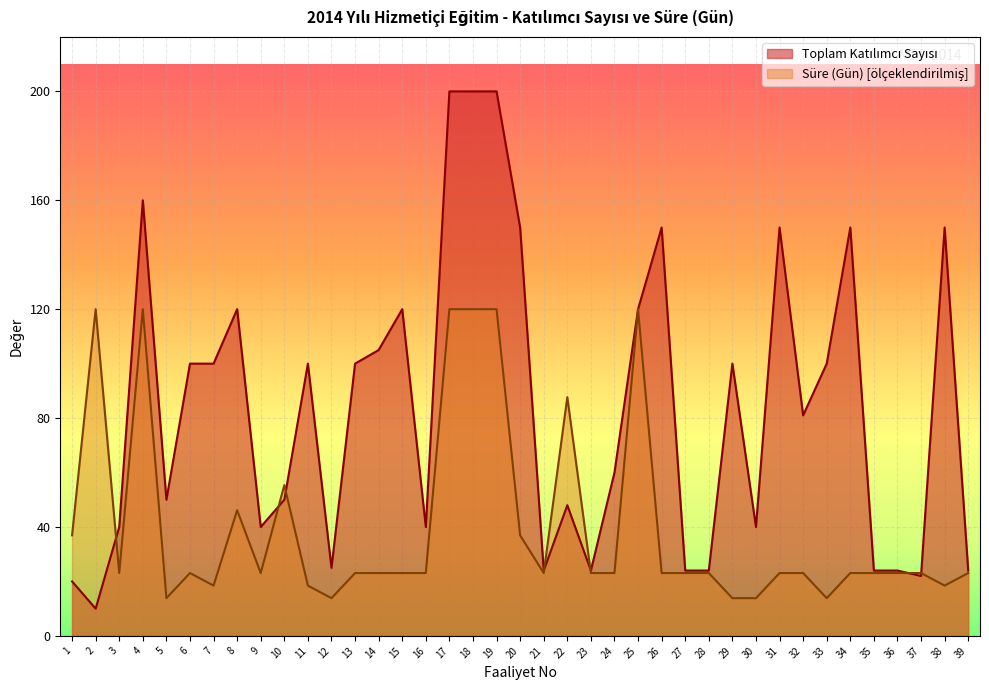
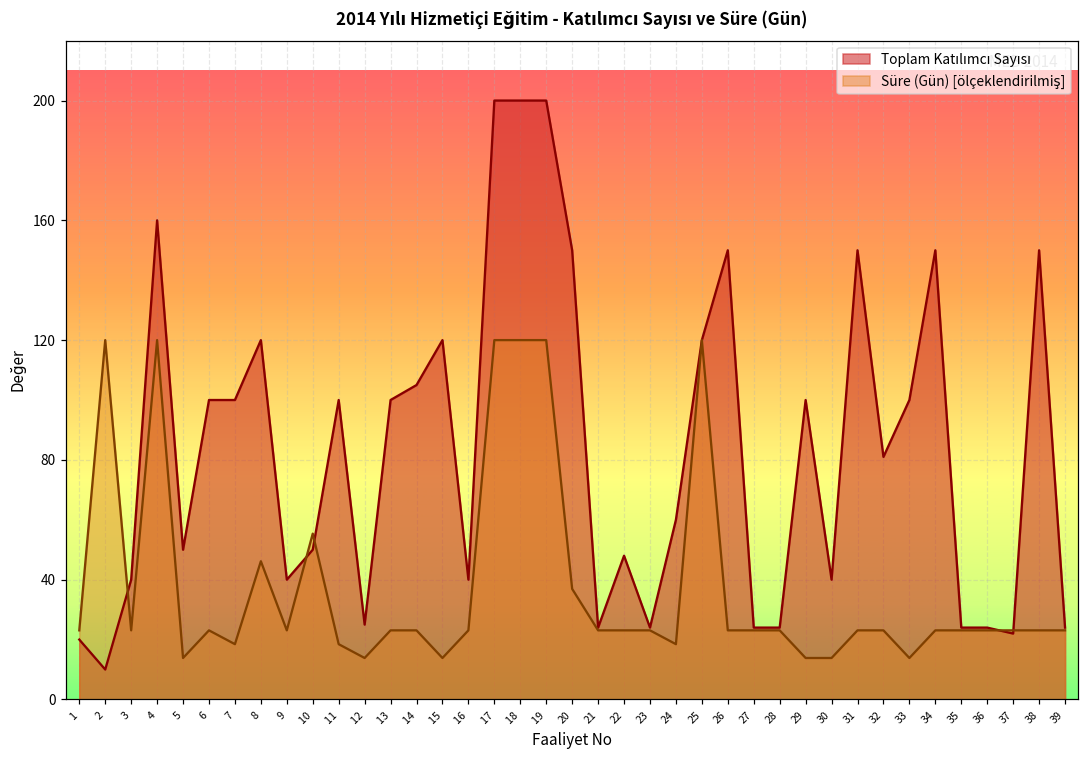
Süre (Gün) [ölçeklendirilmiş], 1: 37 -> 23
Süre (Gün) [ölçeklendirilmiş], 15: 23 -> 14
Süre (Gün) [ölçeklendirilmiş], 22: 88 -> 23
Süre (Gün) [ölçeklendirilmiş], 24: 23 -> 18
Süre (Gün) [ölçeklendirilmiş], 38: 18 -> 23
